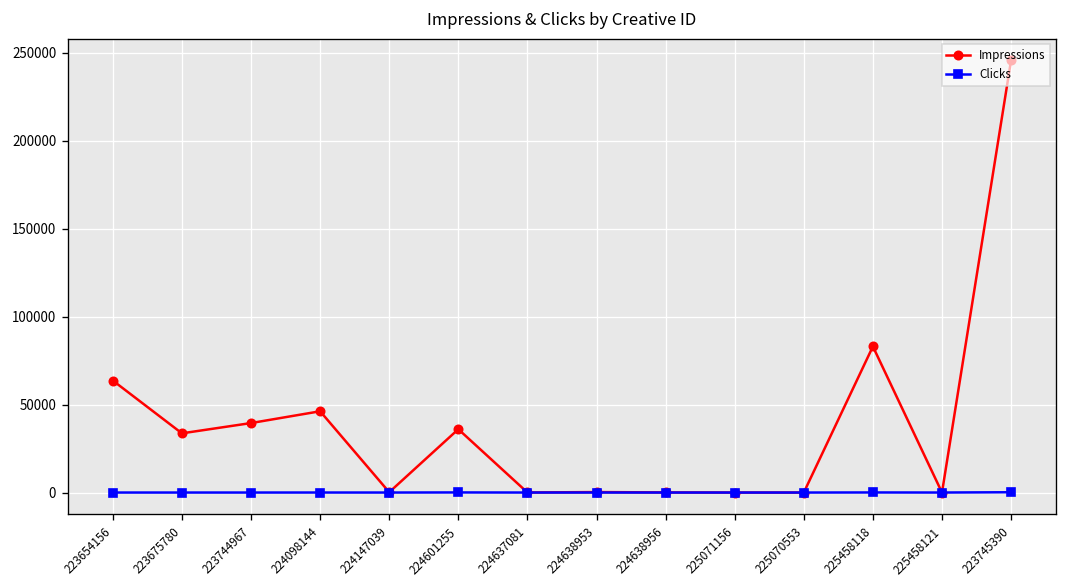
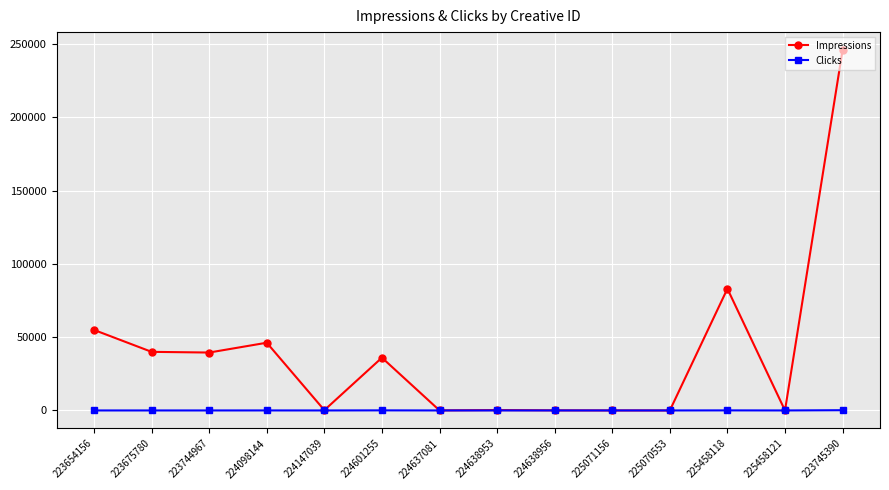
Impressions, 223654156: 64000 -> 55000
Impressions, 223675780: 34000 -> 40000
